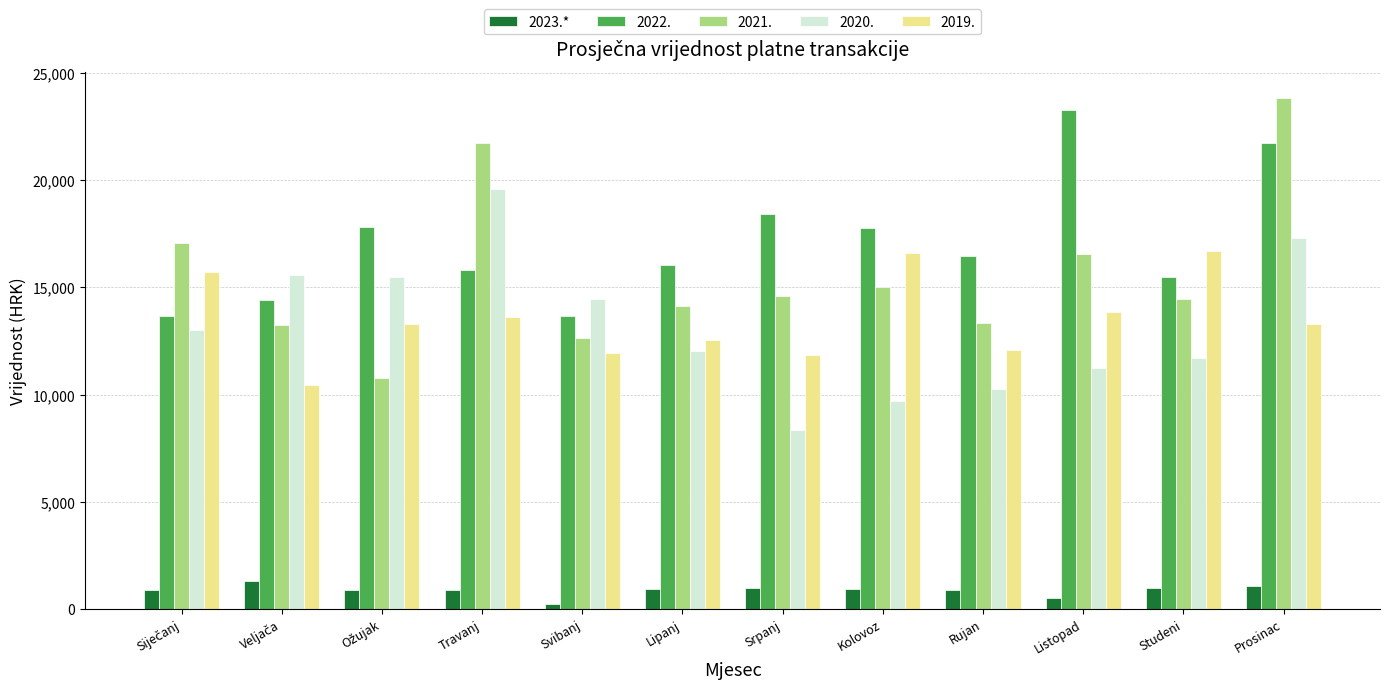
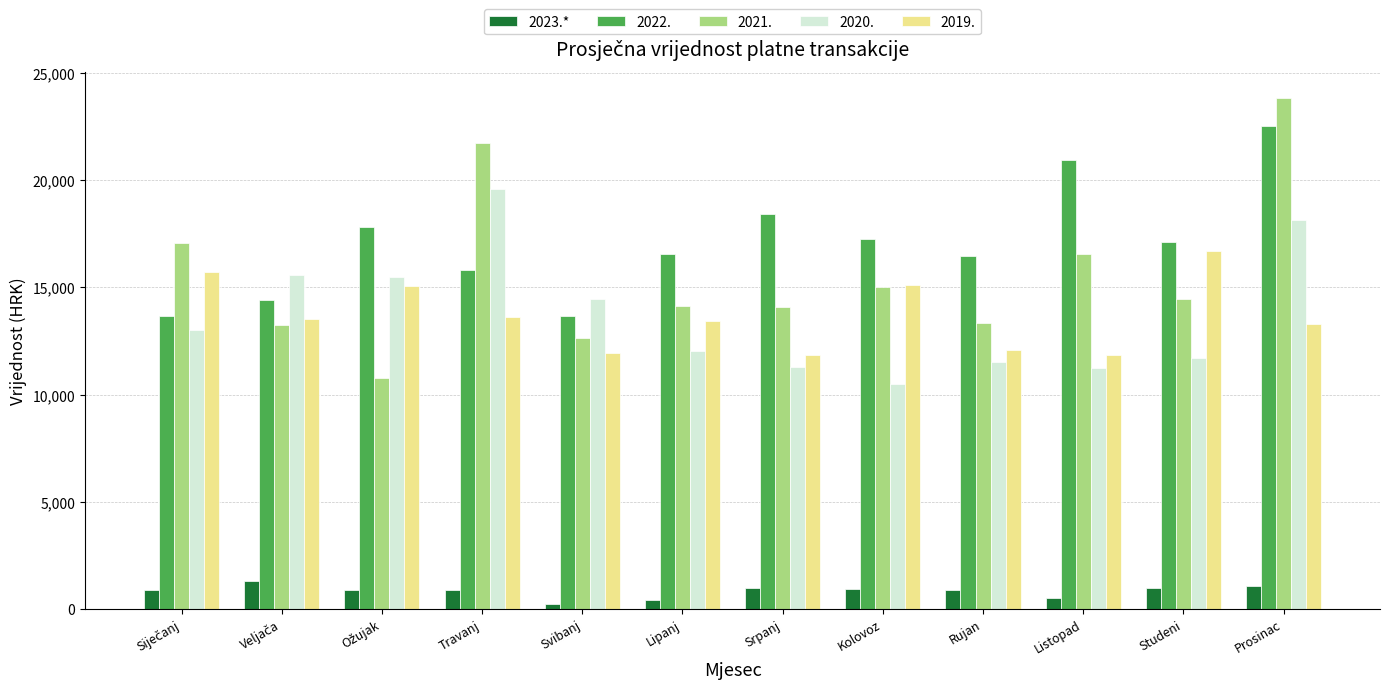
2019., Veljača: 10,500 -> 13,500
2019., Ožujak: 13,300 -> 15,100
2023.*, Lipanj: 900 -> 400
2022., Lipanj: 16,000 -> 16,600
2019., Lipanj: 12,500 -> 13,400
2021., Srpanj: 14,600 -> 14,100
2020., Srpanj: 8,300 -> 11,300
2022., Kolovoz: 17,800 -> 17,300
2020., Kolovoz: 9,700 -> 10,500
2019., Kolovoz: 16,600 -> 15,100
2020., Rujan: 10,300 -> 11,500
2022., Listopad: 23,300 -> 20,900
2019., Listopad: 13,800 -> 11,800
2022., Studeni: 15,500 -> 17,100
2022., Prosinac: 21,700 -> 22,500
2020., Prosinac: 17,300 -> 18,200
